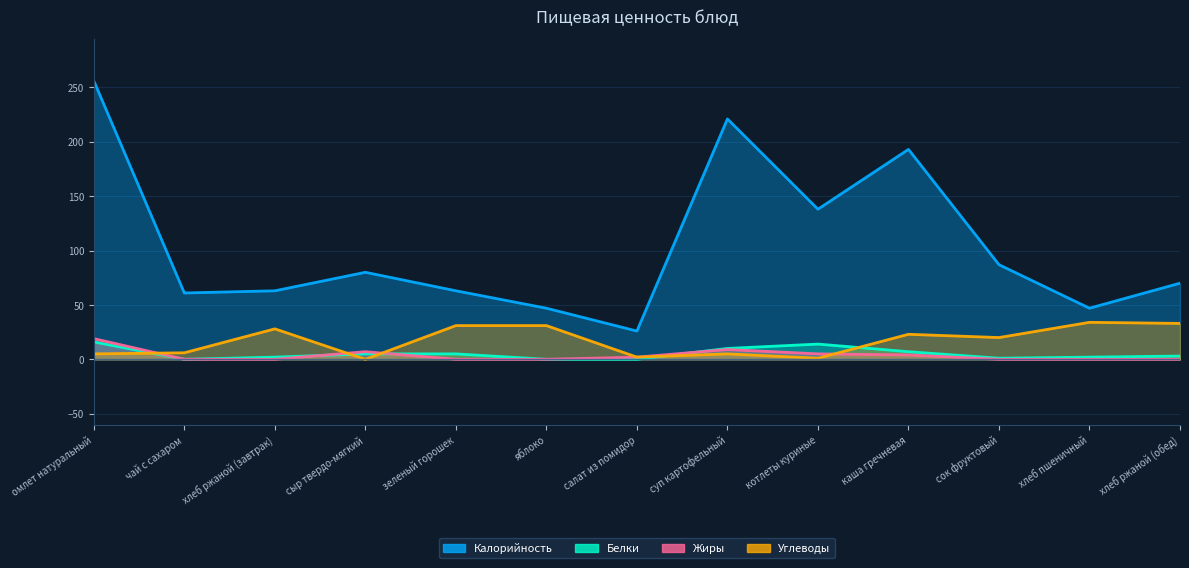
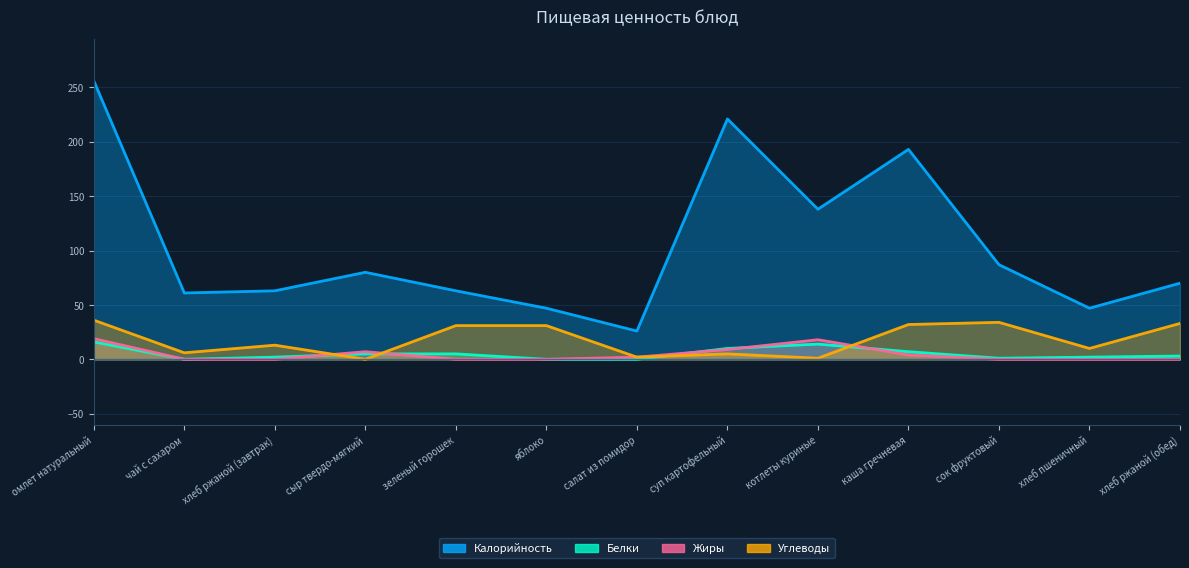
Углеводы, омлет натуральный: 5 -> 36
Углеводы, хлеб ржаной (завтрак): 28 -> 13
Жиры, котлеты куриные: 5 -> 18
Углеводы, каша гречневая: 23 -> 32
Углеводы, сок фруктовый: 20 -> 34
Углеводы, хлеб пшеничный: 34 -> 10
